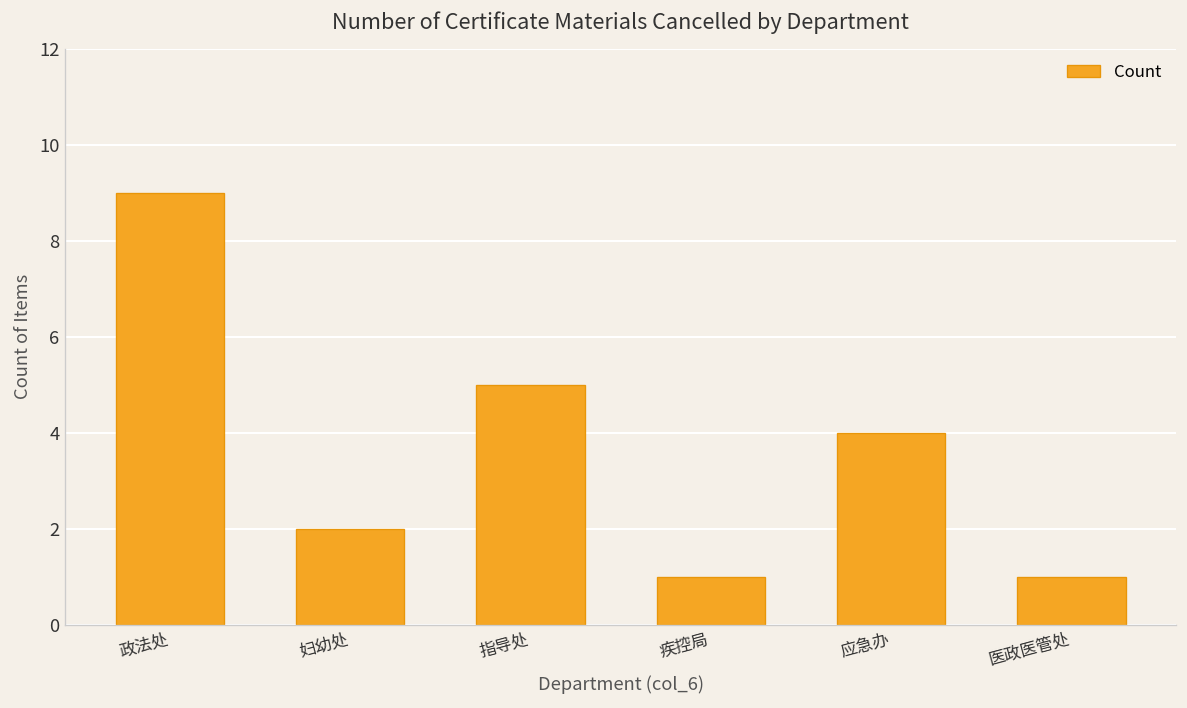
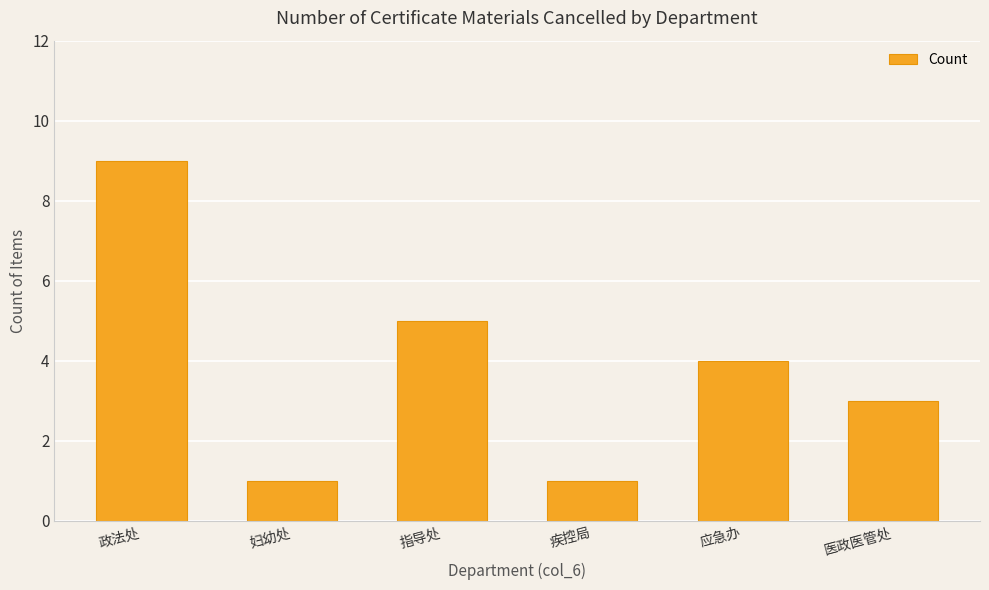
妇幼处: 2 -> 1
医政医管处: 1 -> 3
